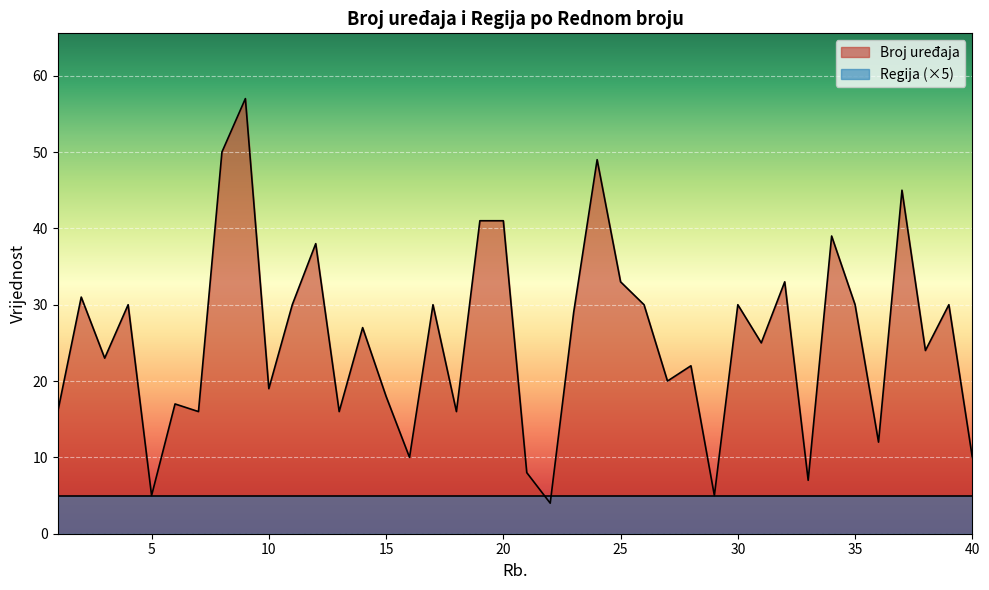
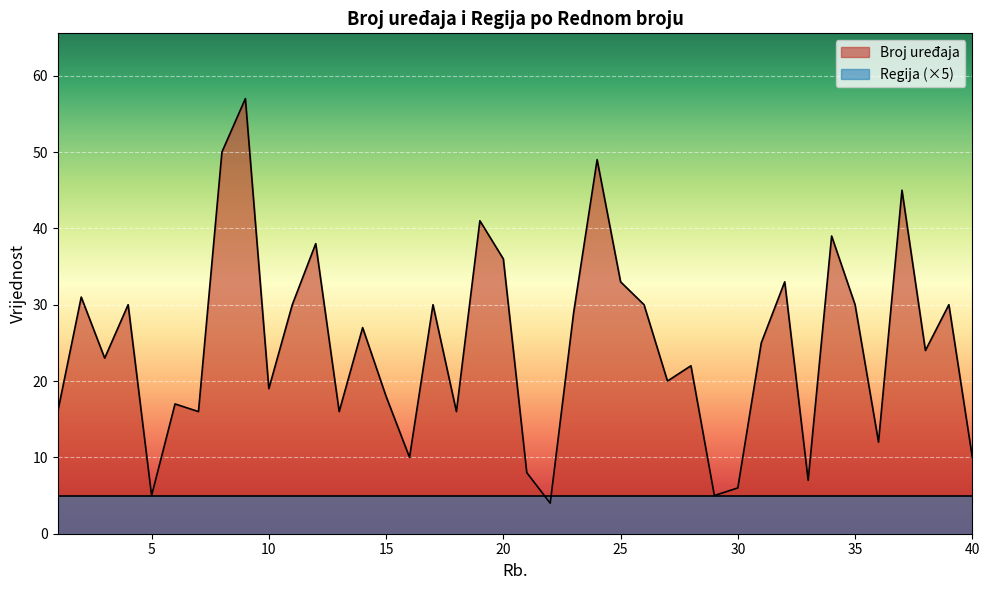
Broj uređaja, 20: 41 -> 36
Broj uređaja, 30: 30 -> 6
